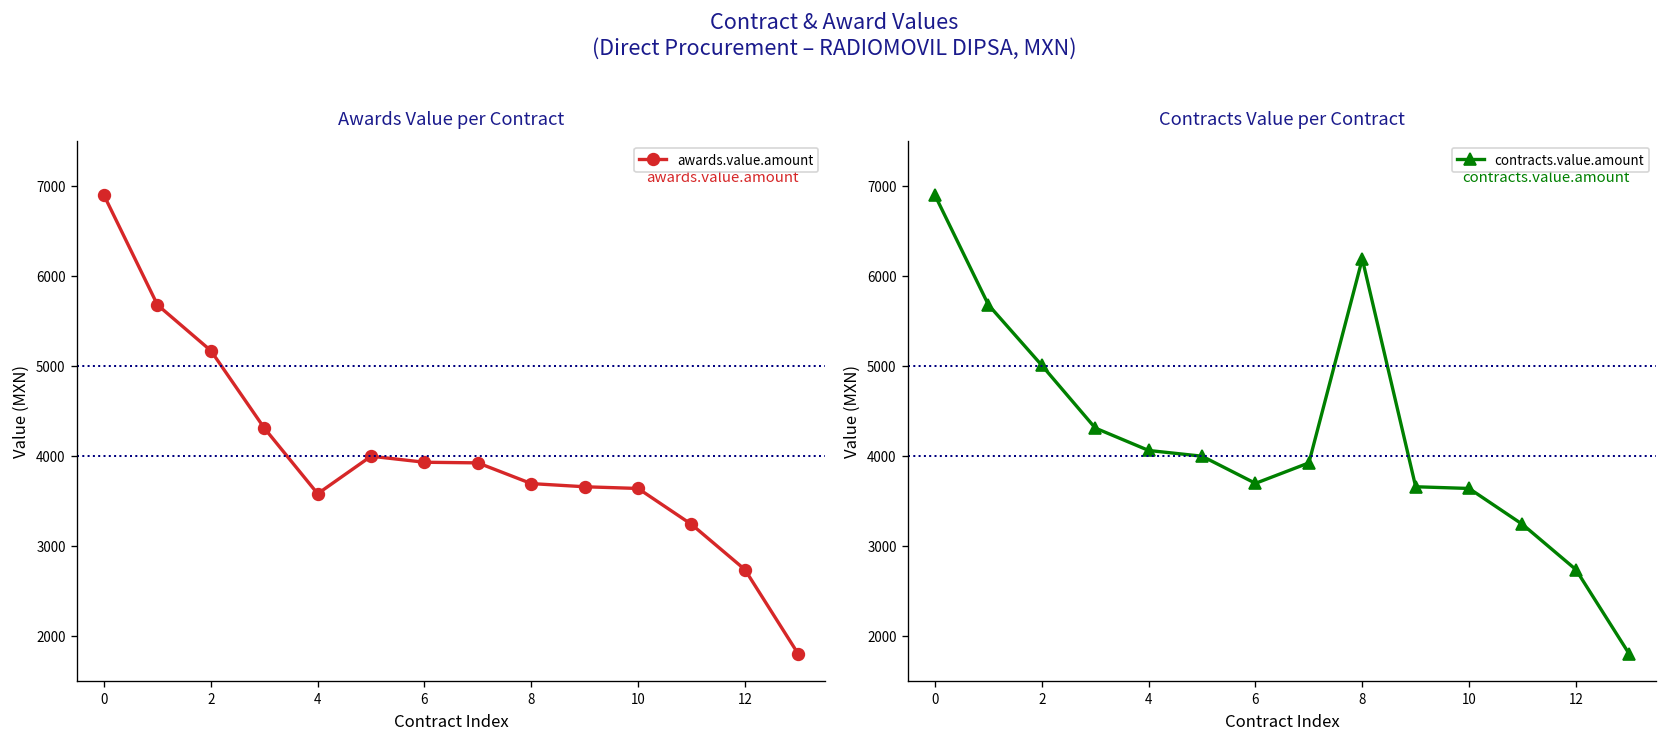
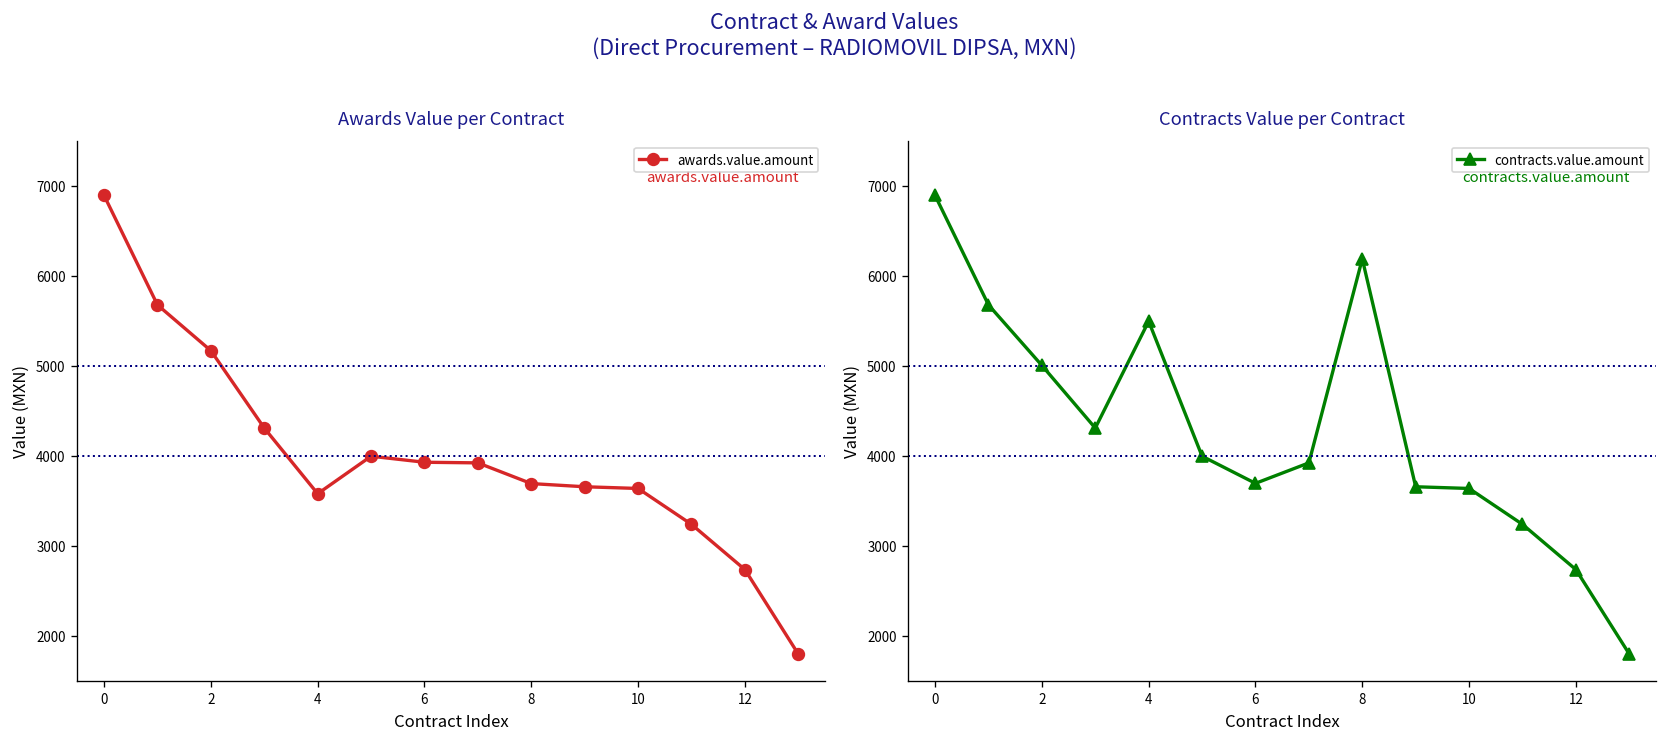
Contracts Value per Contract, 4: 4100 -> 5500
